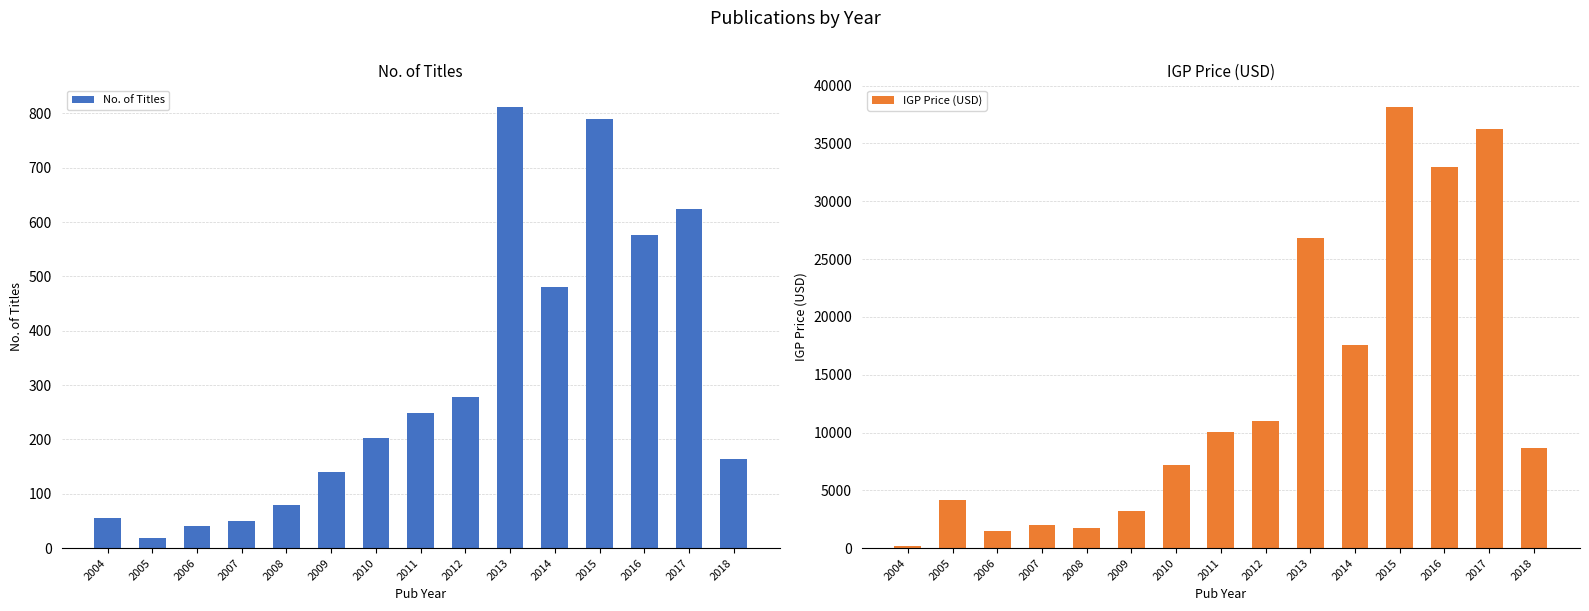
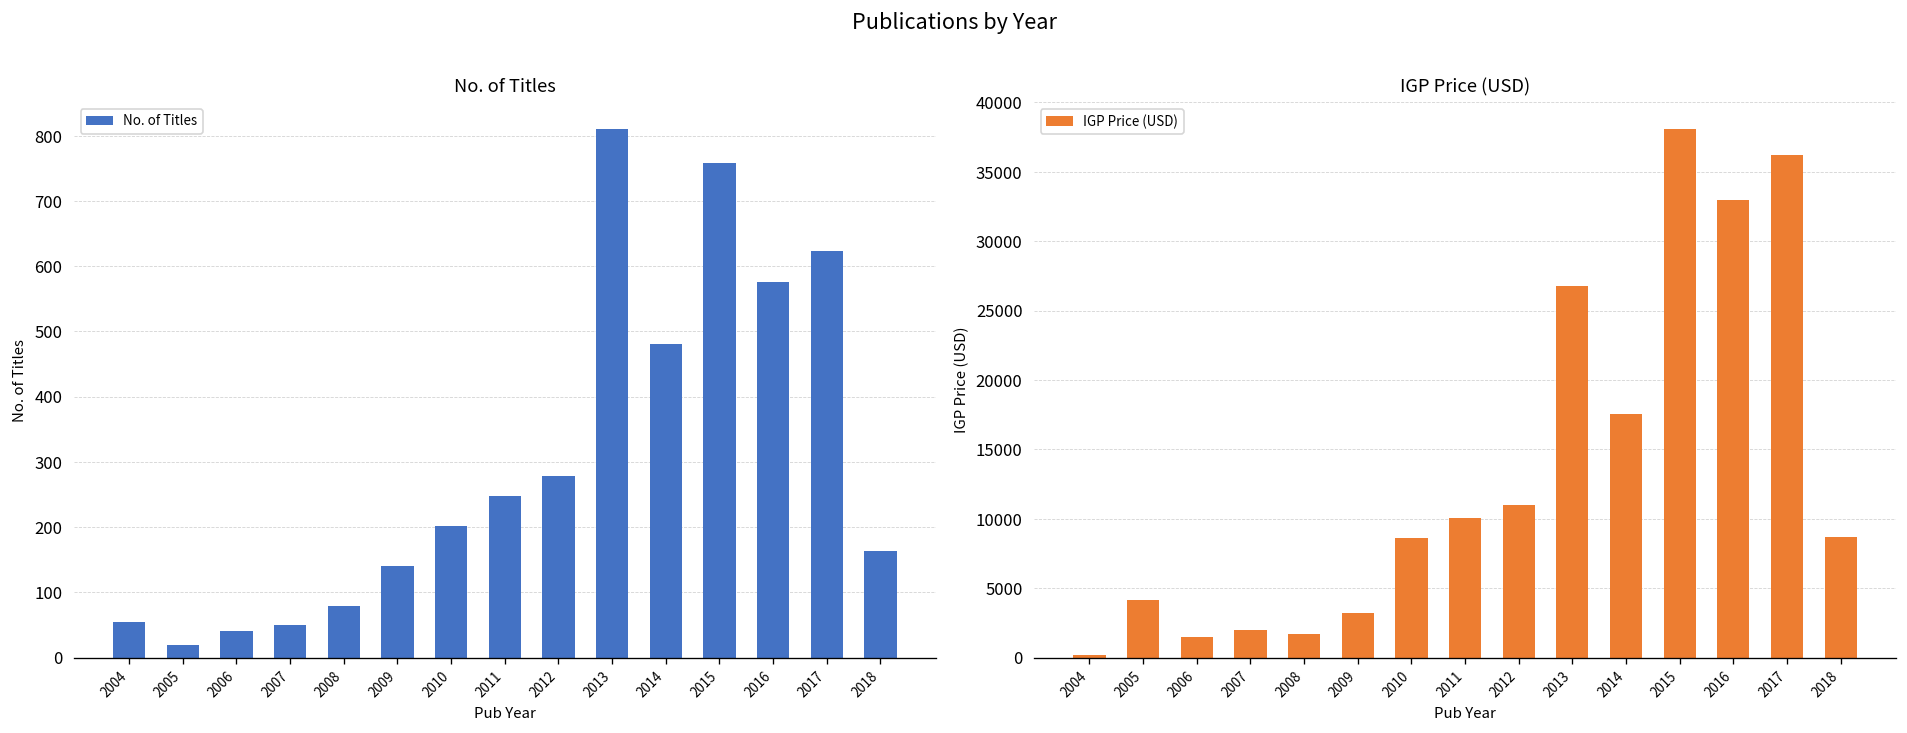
No. of Titles, 2015: 790 -> 760
IGP Price (USD), 2010: 7200 -> 8600
